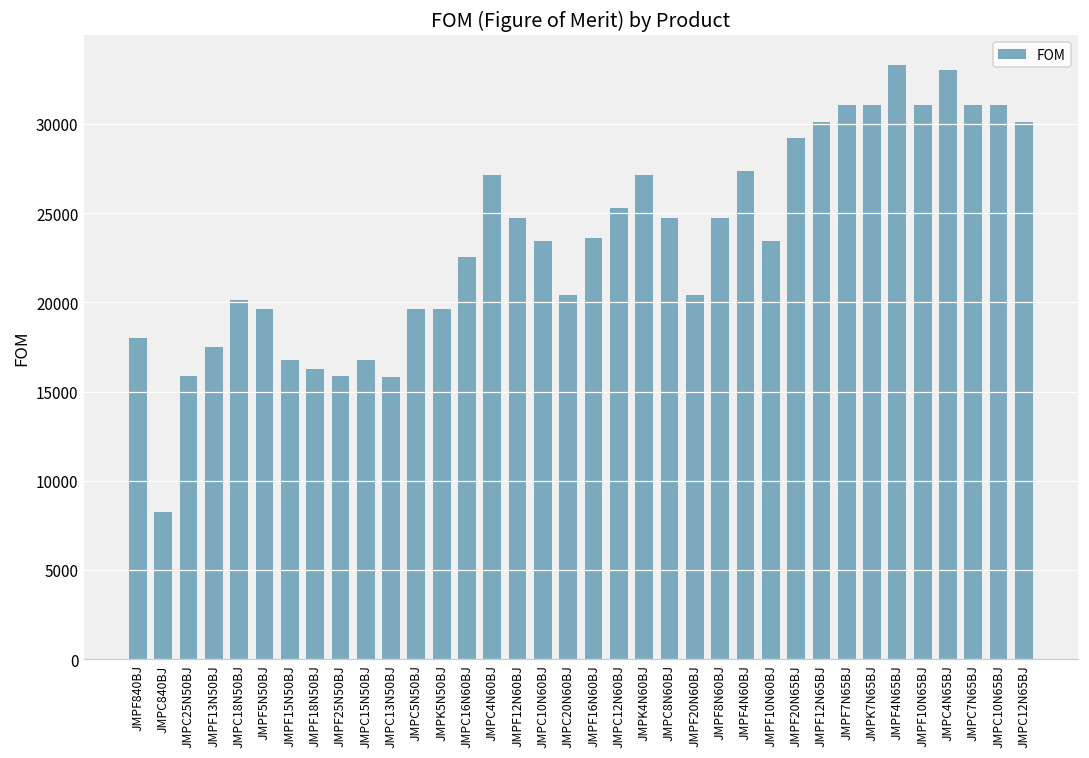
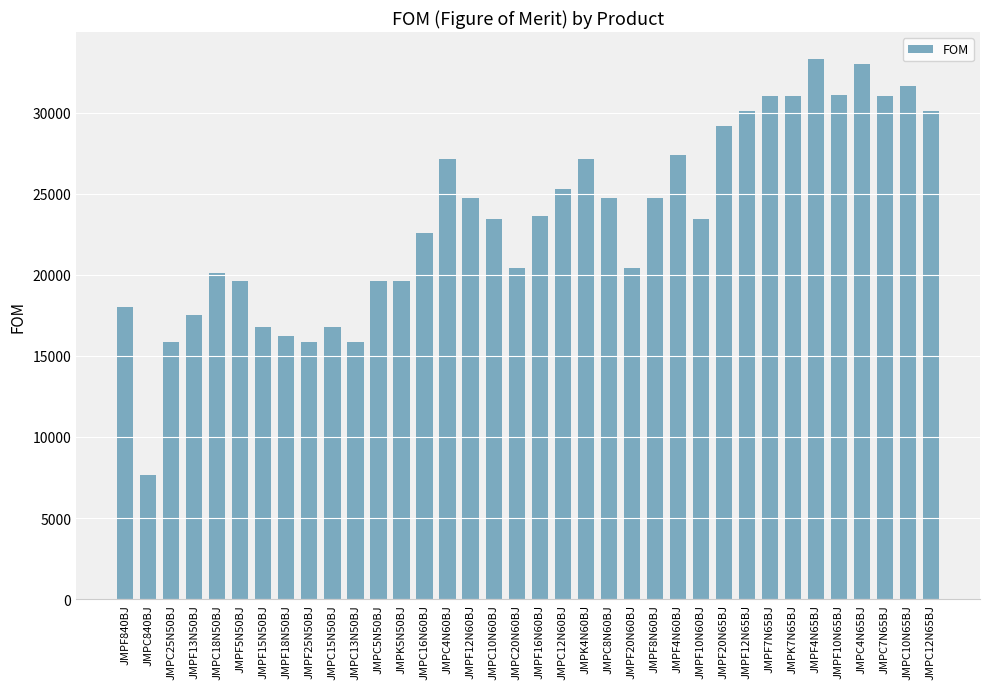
JMPC840BJ: 8200 -> 7700
JMPC10N65BJ: 31100 -> 31600
